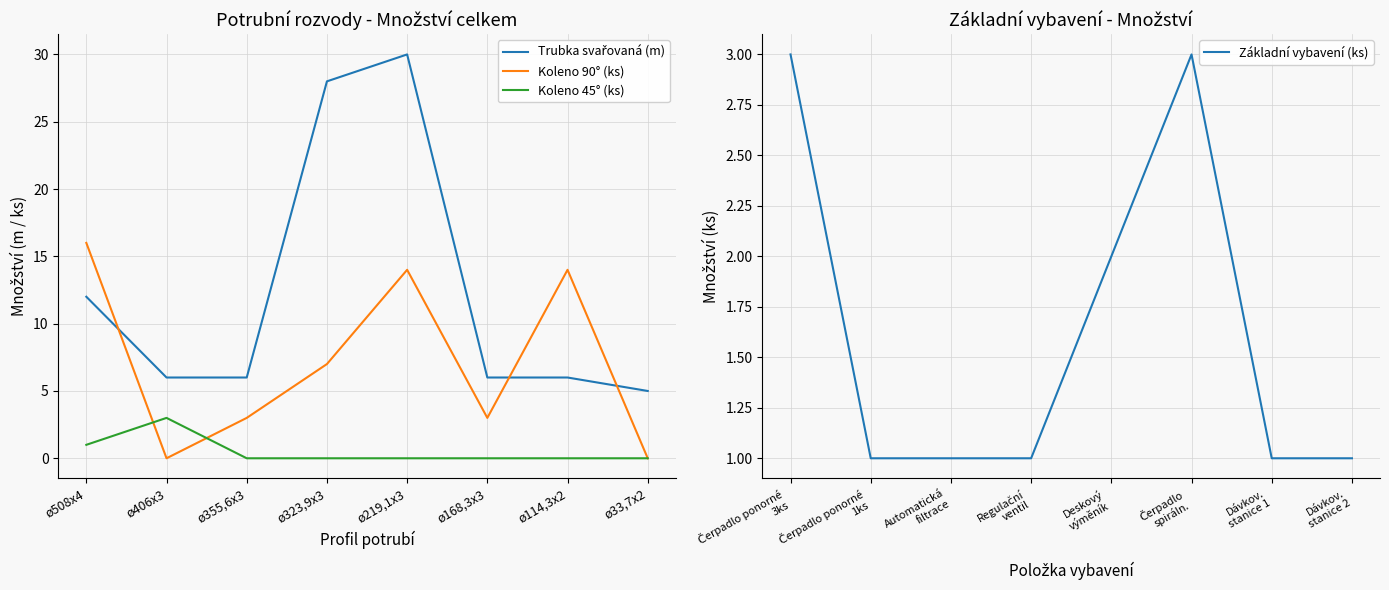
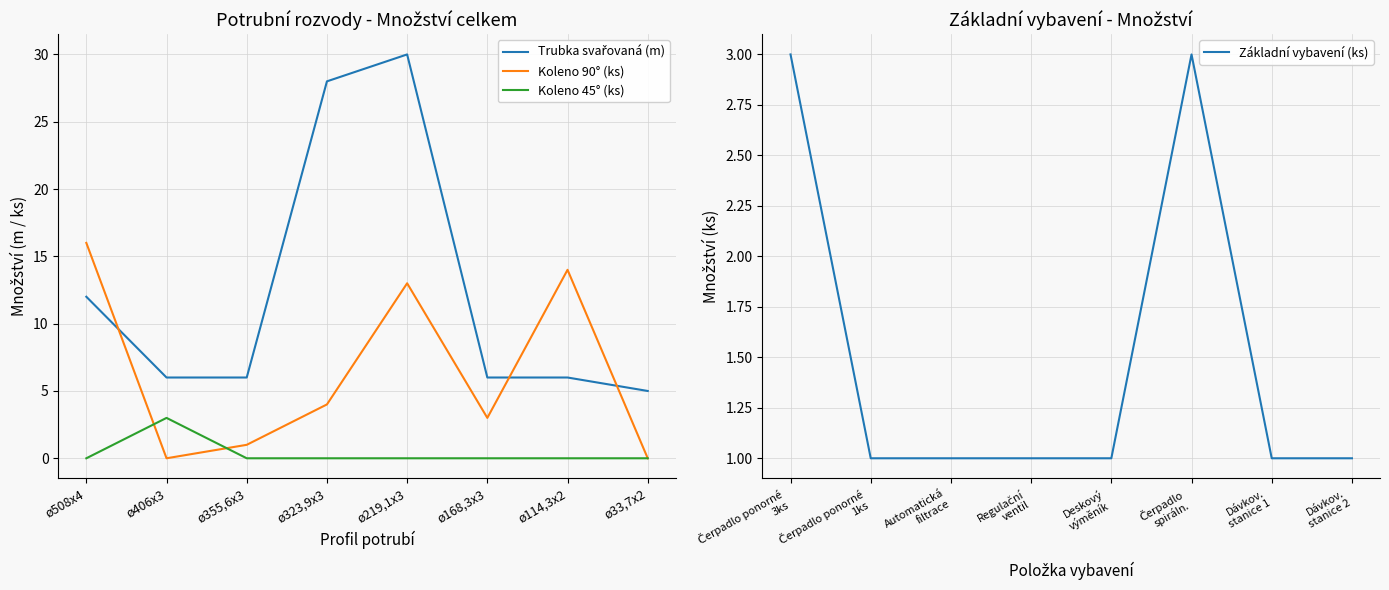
Potrubní rozvody - Množství celkem, Koleno 45° (ks), ø508x4: 1 -> 0
Potrubní rozvody - Množství celkem, Koleno 90° (ks), ø355,6x3: 3 -> 1
Potrubní rozvody - Množství celkem, Koleno 90° (ks), ø323,9x3: 7 -> 4
Potrubní rozvody - Množství celkem, Koleno 90° (ks), ø219,1x3: 14 -> 13
Základní vybavení - Množství, Deskový výměník: 2 -> 1
